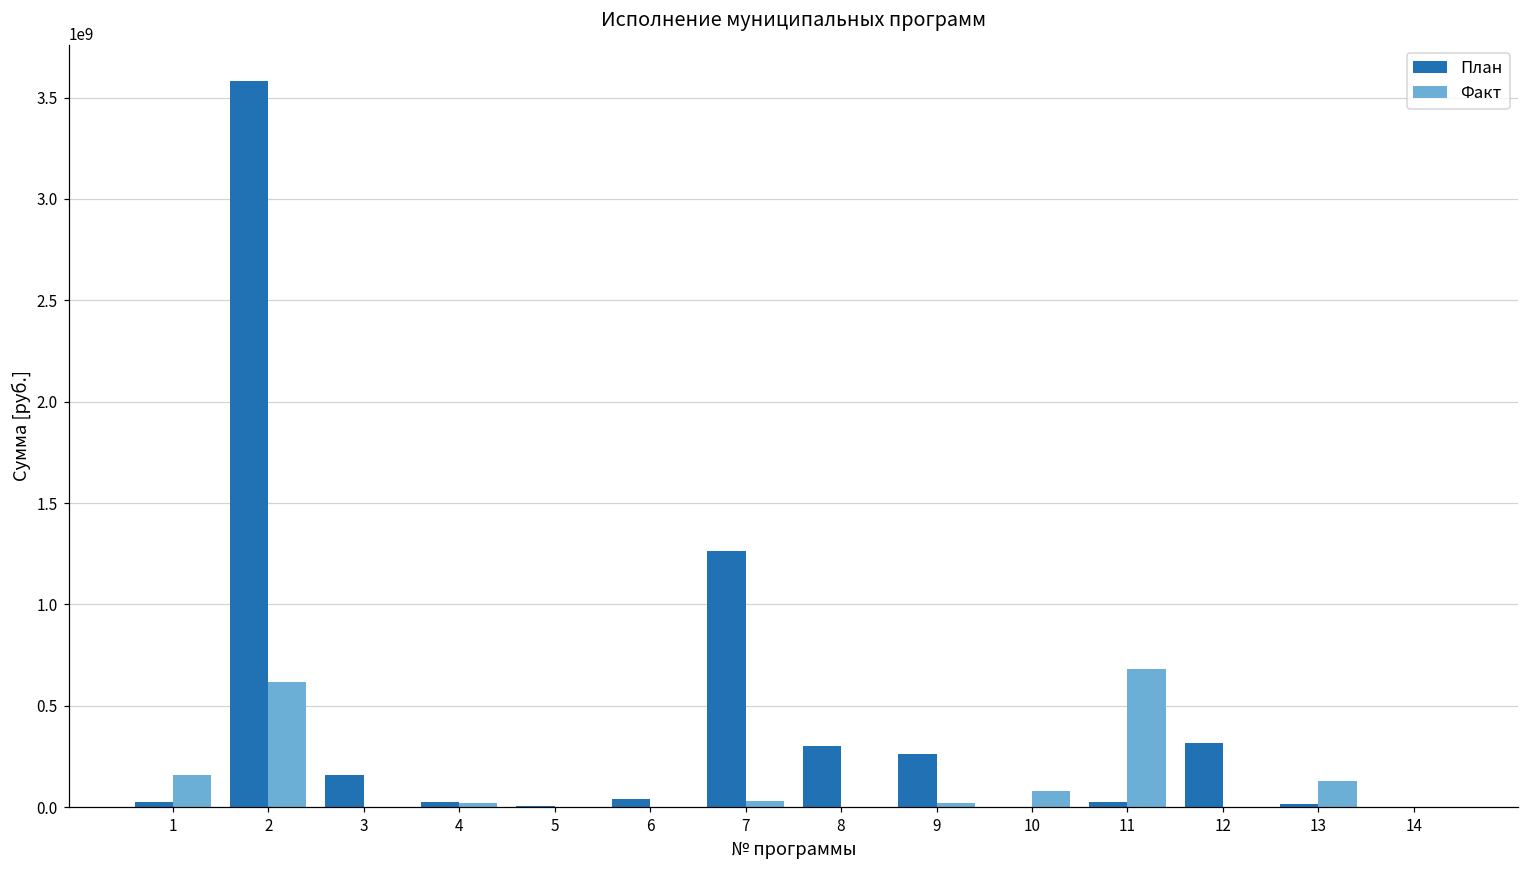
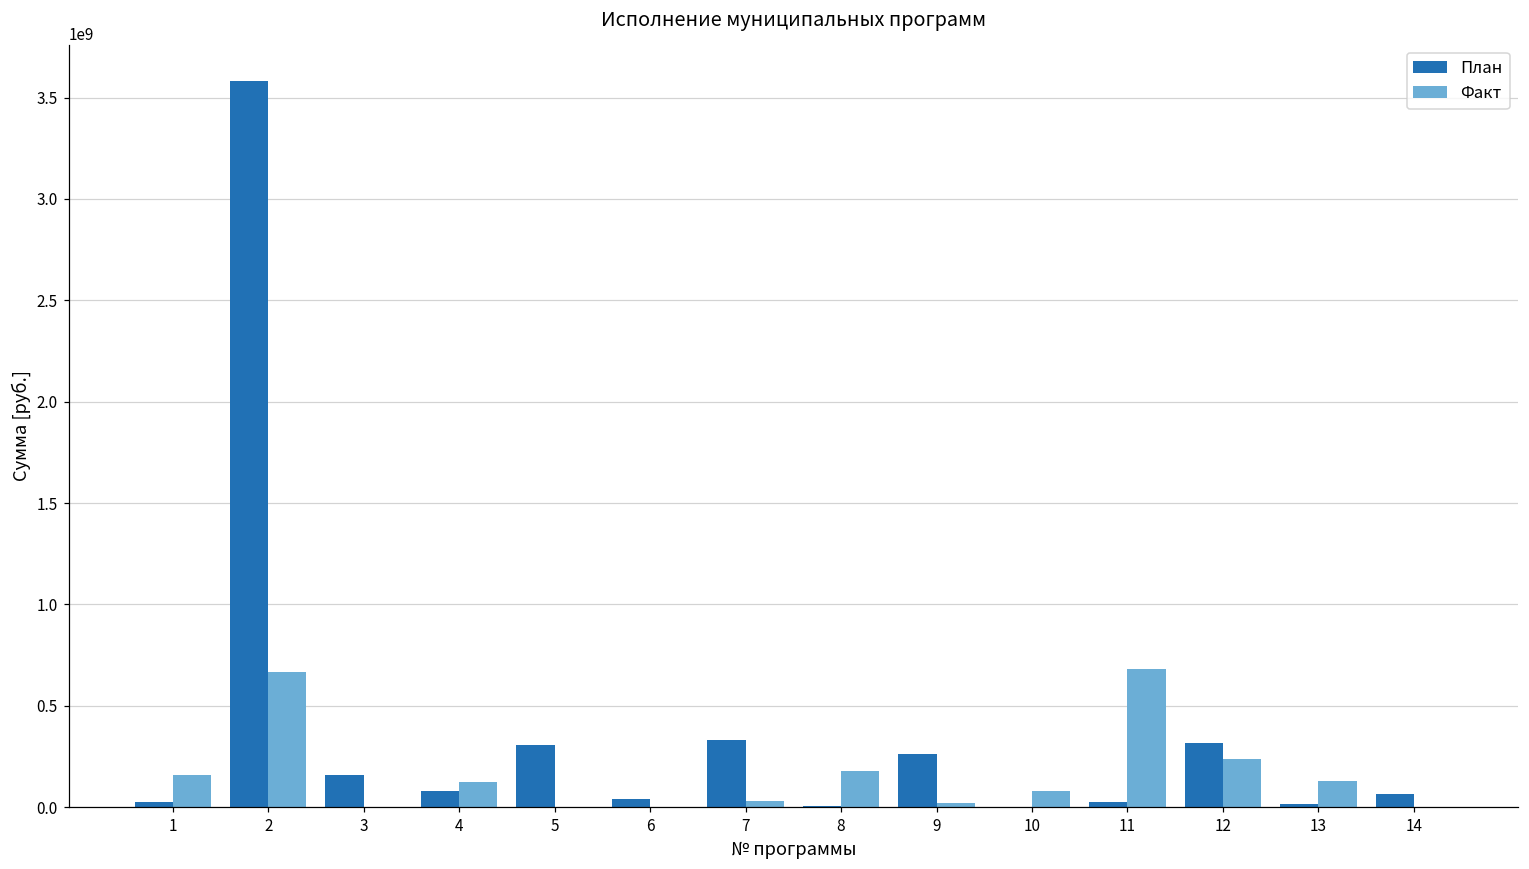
Факт, 2: 610000000 -> 670000000
План, 4: 30000000 -> 80000000
Факт, 4: 20000000 -> 120000000
План, 5: 0 -> 310000000
План, 7: 1260000000 -> 330000000
План, 8: 300000000 -> 10000000
Факт, 8: 0 -> 180000000
Факт, 12: 0 -> 230000000
План, 14: 0 -> 70000000
